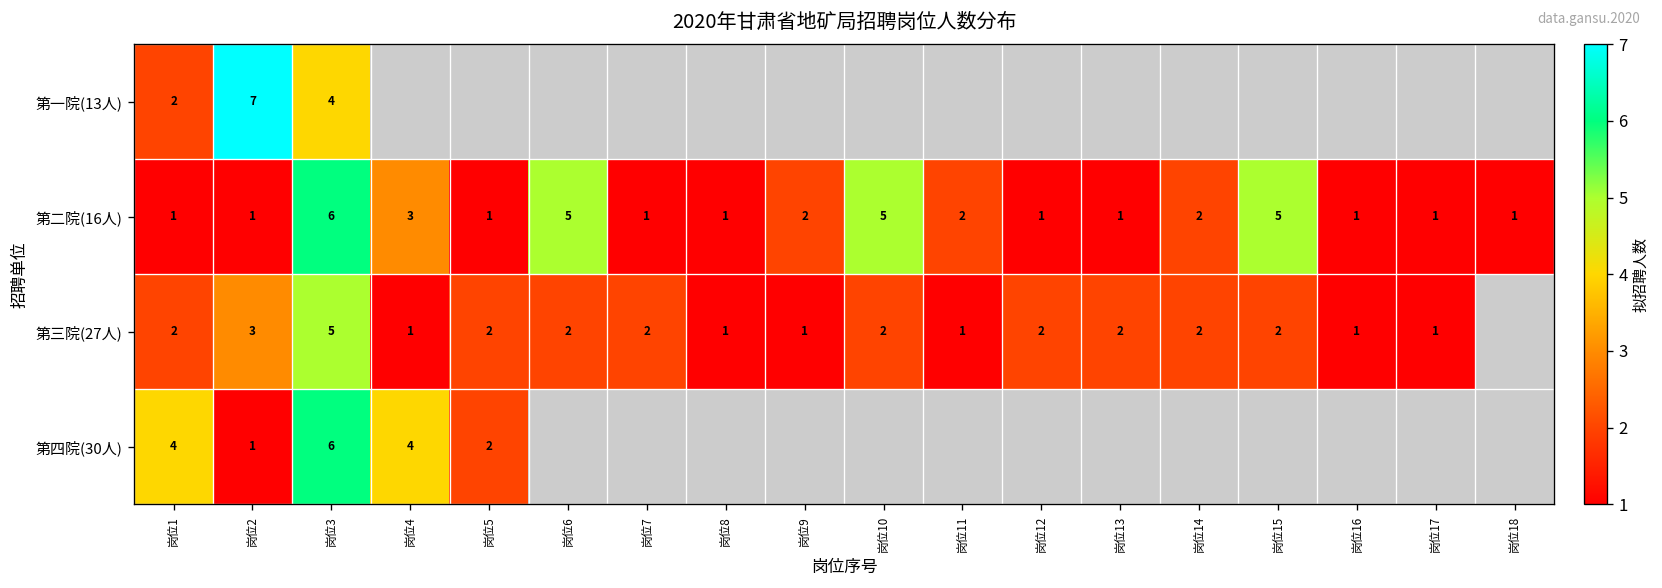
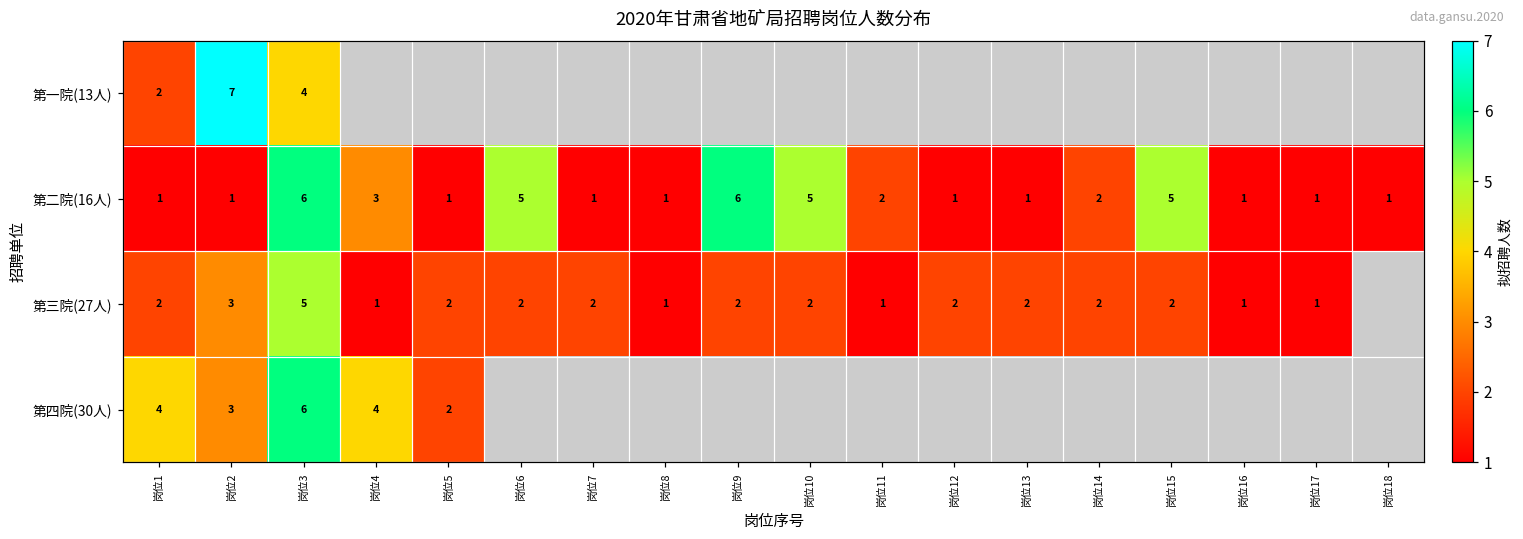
第二院(16人), 岗位9: 2 -> 6
第三院(27人), 岗位9: 1 -> 2
第四院(30人), 岗位2: 1 -> 3
